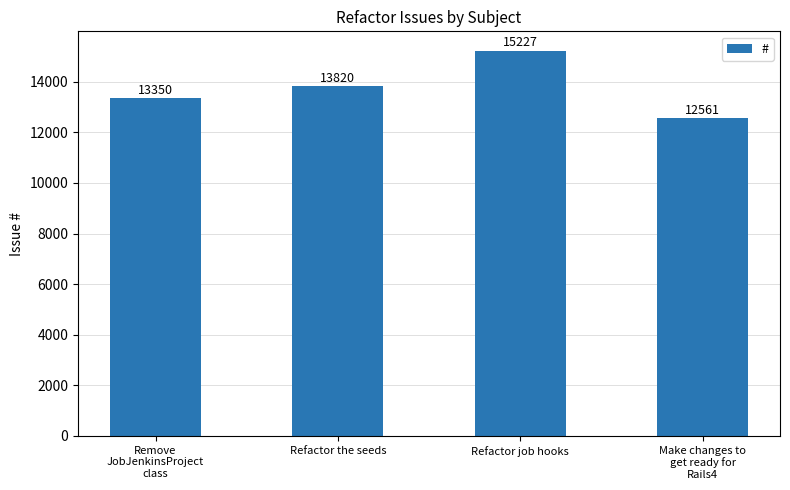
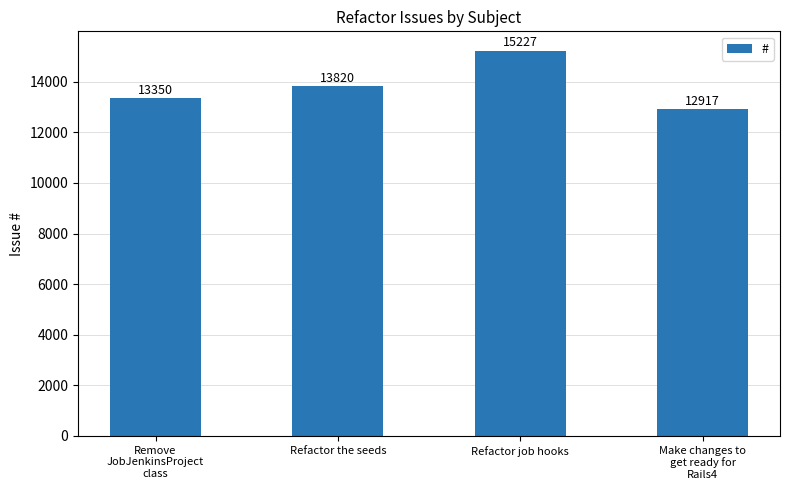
Make changes to get ready for Rails4: 12561 -> 12917
